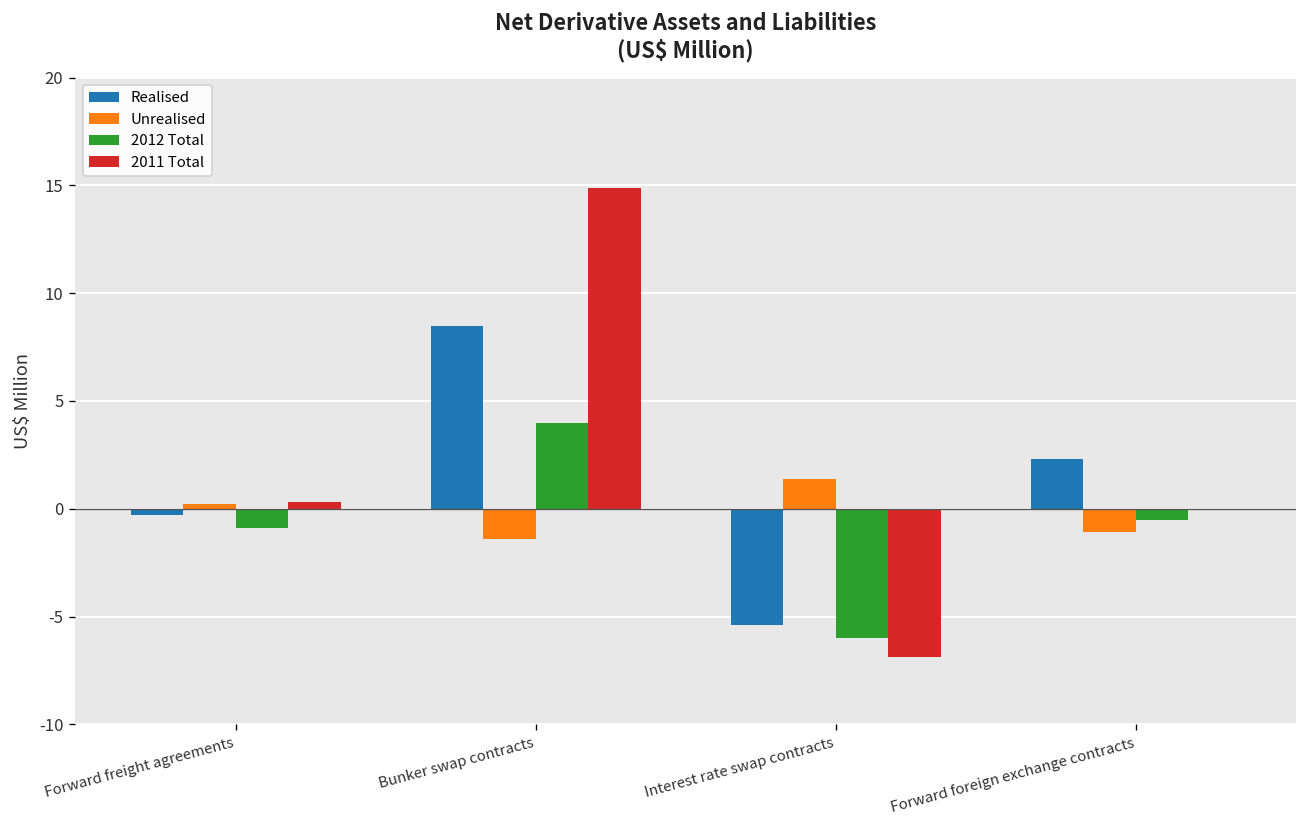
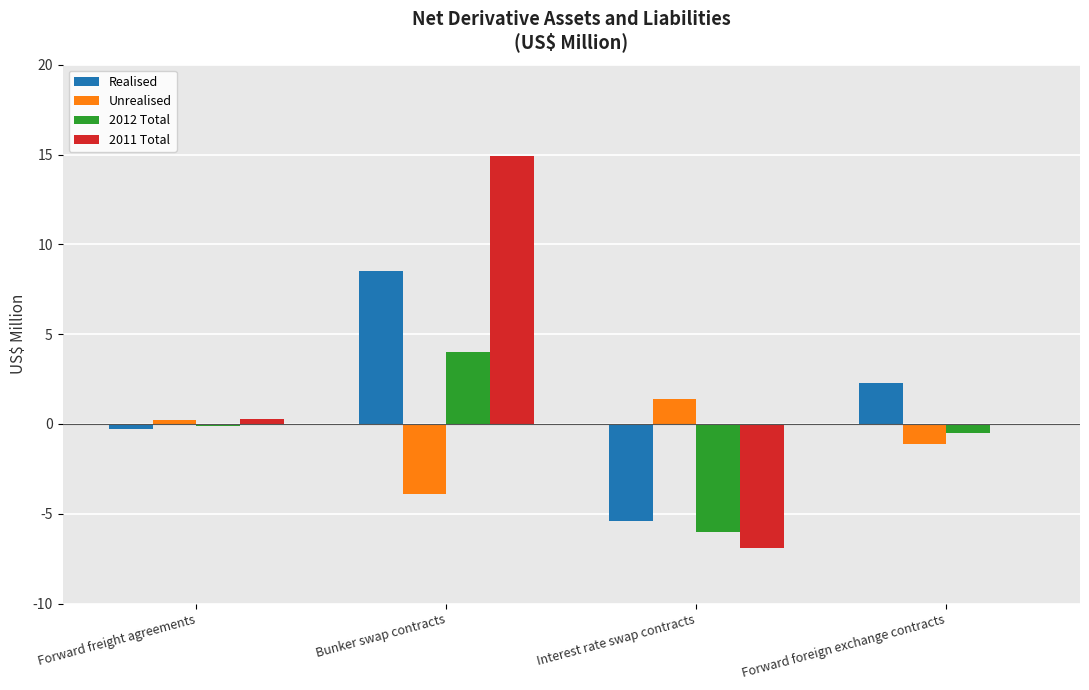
2012 Total, Forward freight agreements: -0.9 -> -0.1
Unrealised, Bunker swap contracts: -1.4 -> -3.9
